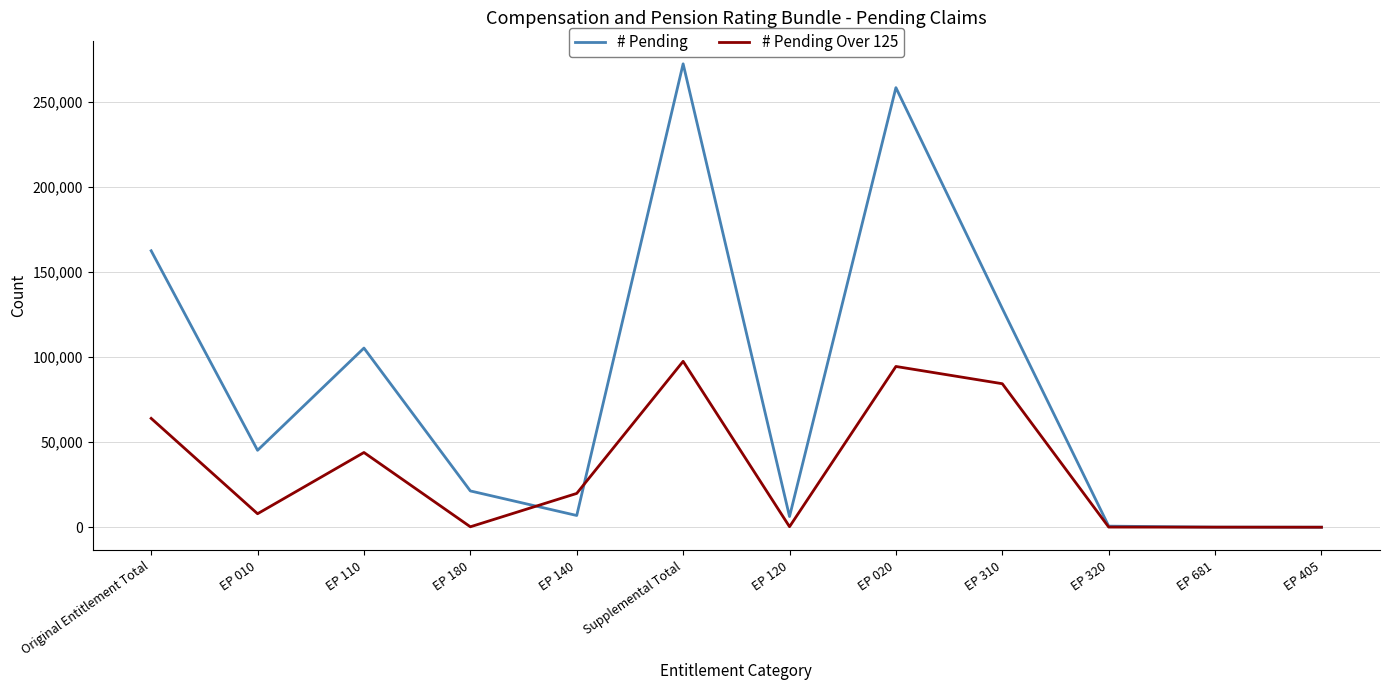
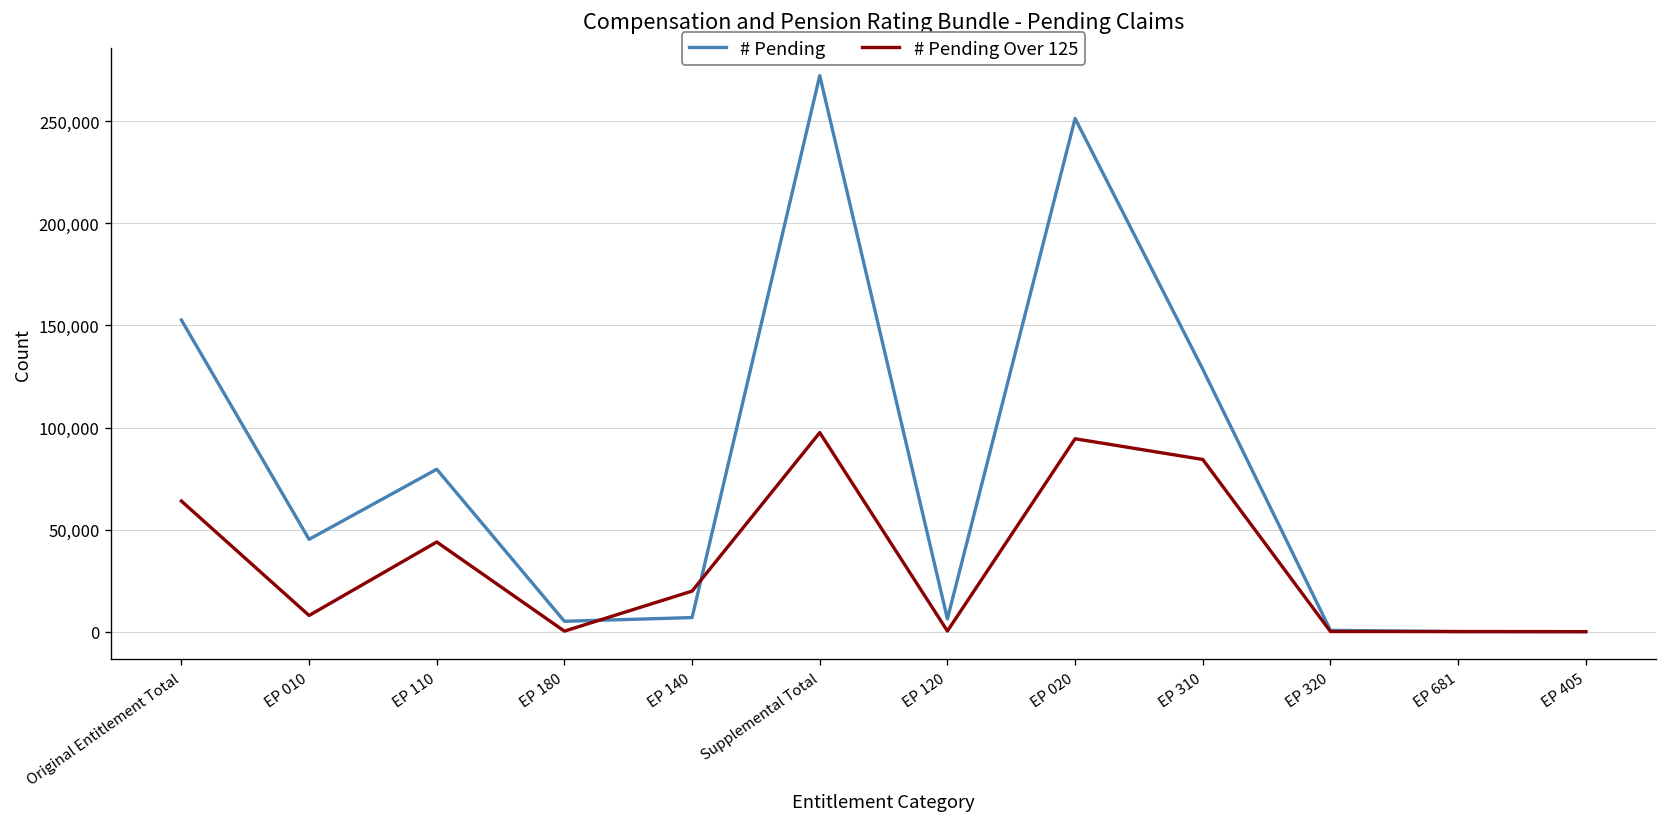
# Pending, Original Entitlement Total: 163,000 -> 153,000
# Pending, EP 110: 105,000 -> 80,000
# Pending, EP 180: 21,000 -> 5,000
# Pending, EP 020: 258,000 -> 251,000
